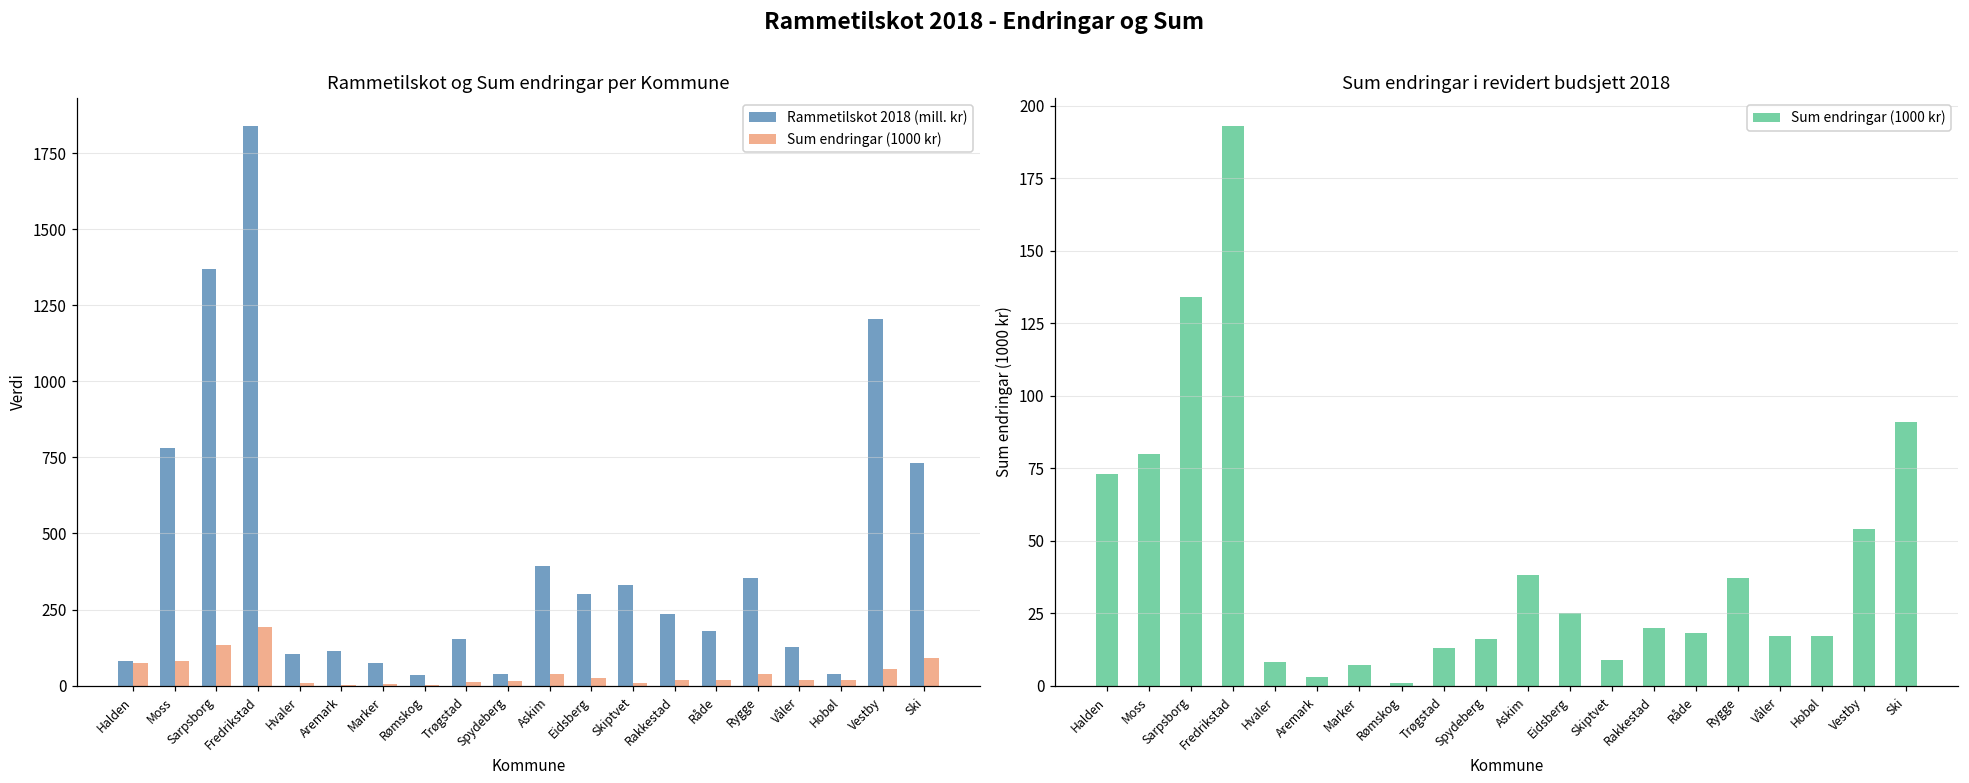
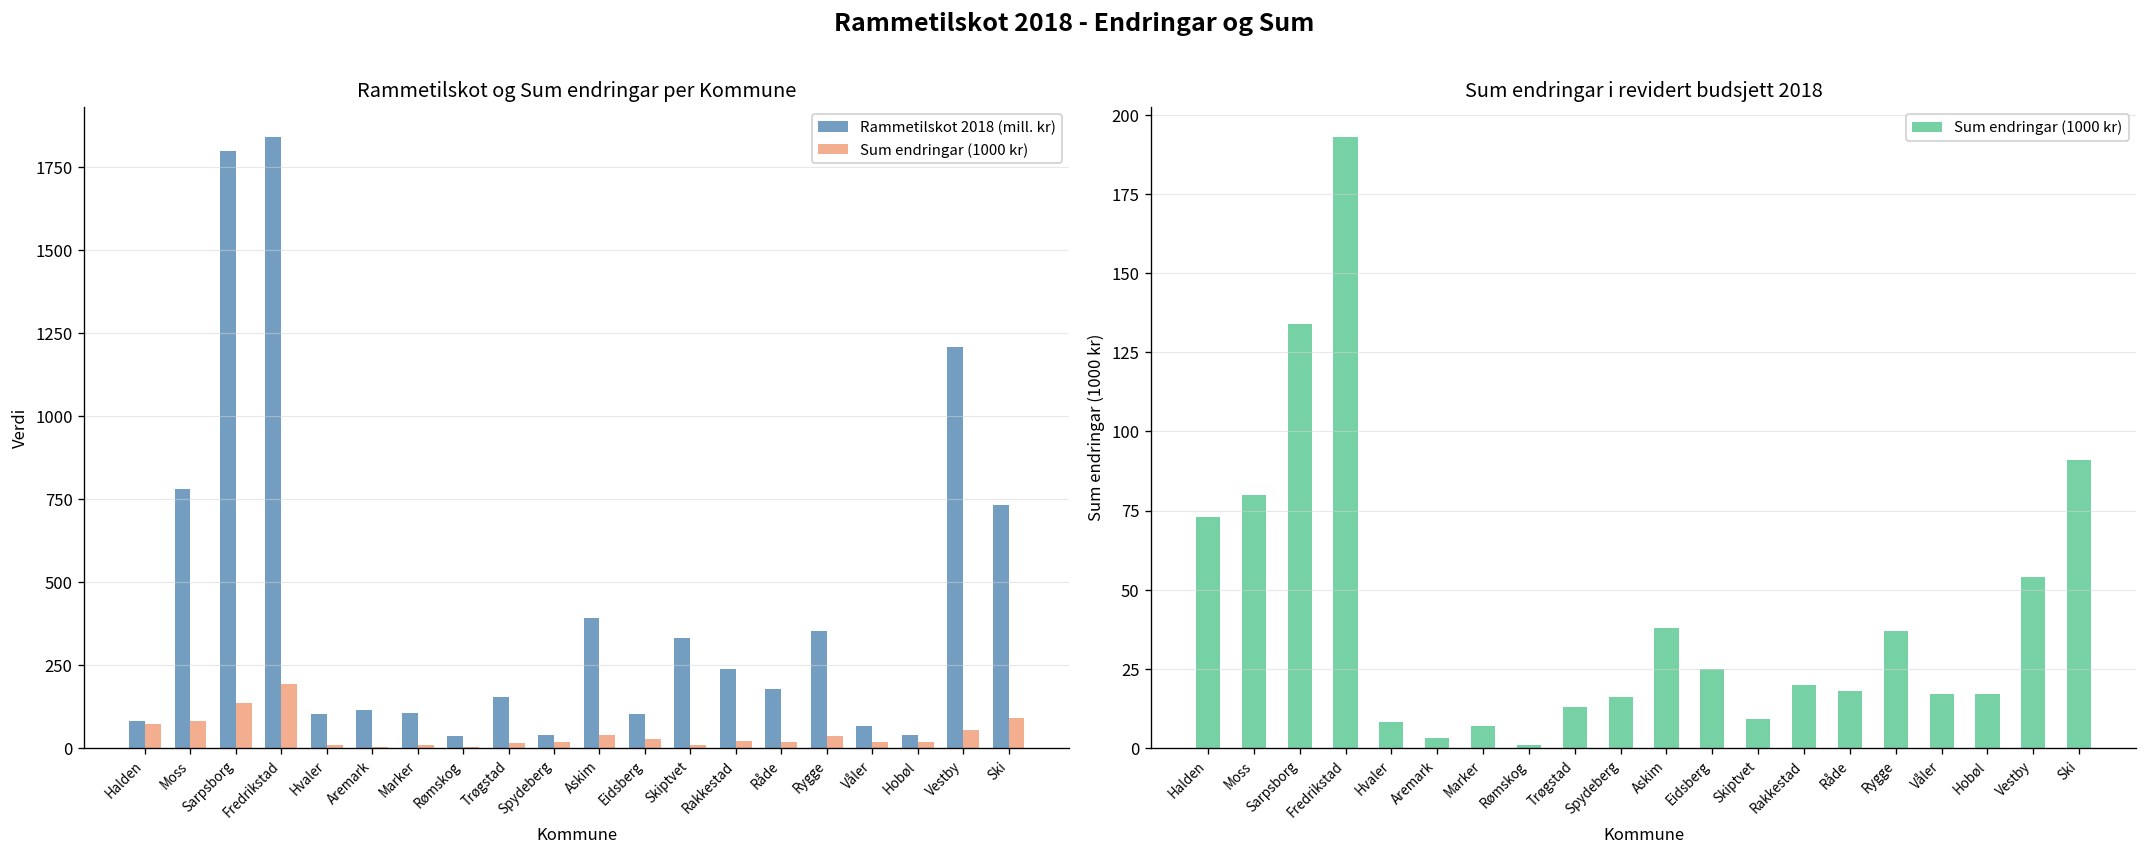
Rammetilskot og Sum endringar per Kommune, Rammetilskot 2018 (mill. kr), Sarpsborg: 1370 -> 1800
Rammetilskot og Sum endringar per Kommune, Rammetilskot 2018 (mill. kr), Marker: 70 -> 100
Rammetilskot og Sum endringar per Kommune, Rammetilskot 2018 (mill. kr), Eidsberg: 300 -> 100
Rammetilskot og Sum endringar per Kommune, Rammetilskot 2018 (mill. kr), Våler: 130 -> 70
